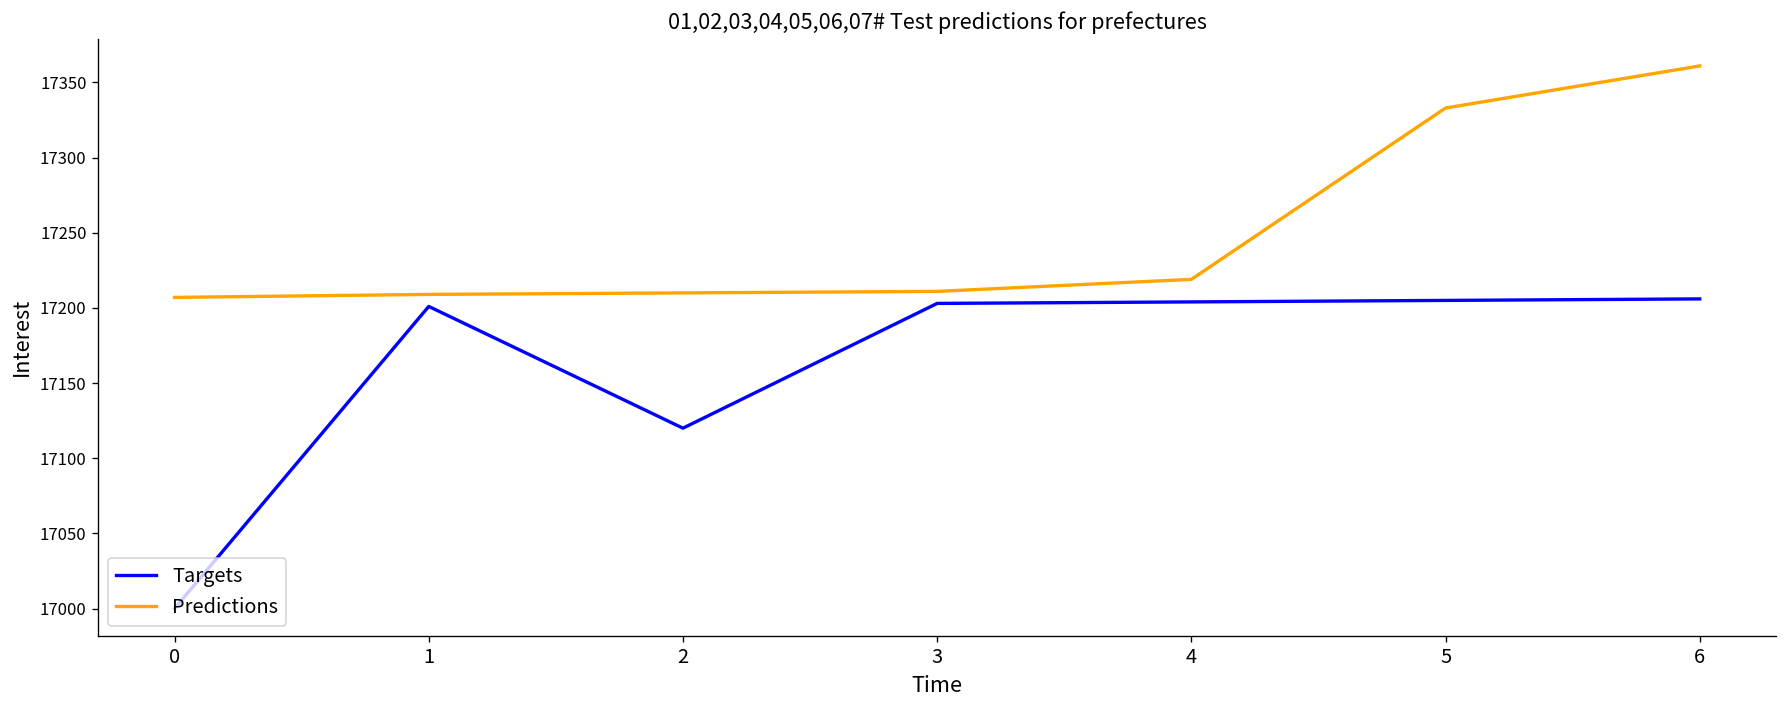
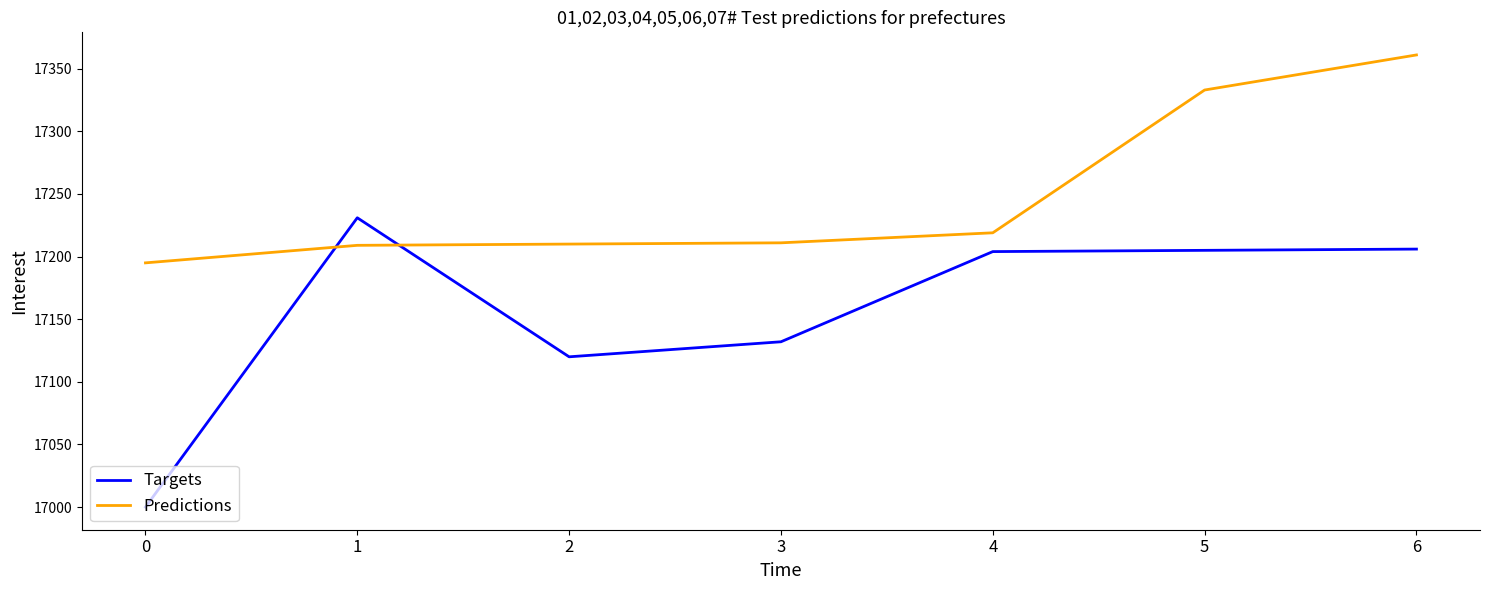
Predictions, 0: 17207 -> 17195
Targets, 1: 17201 -> 17231
Targets, 3: 17203 -> 17132
